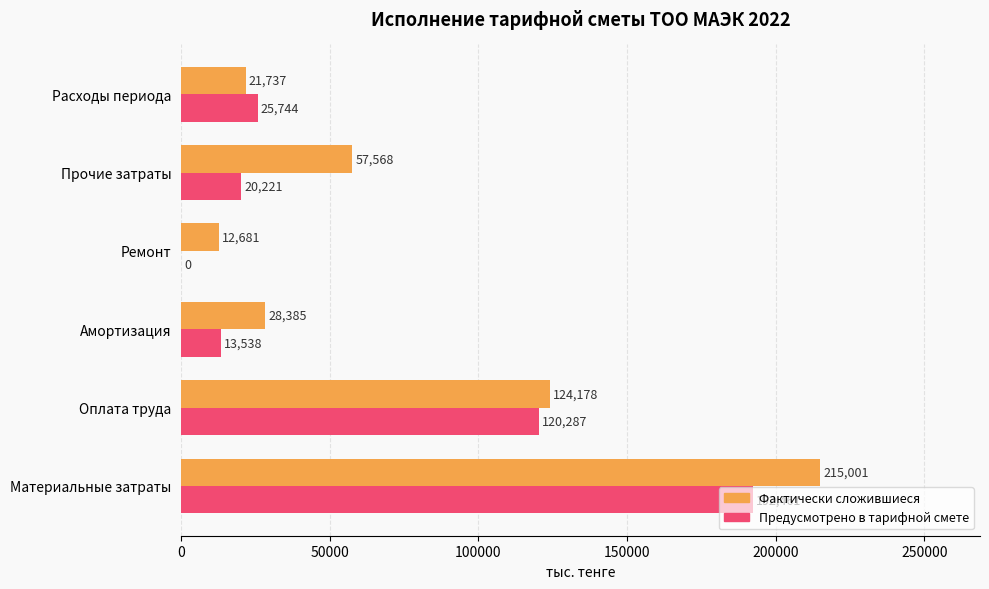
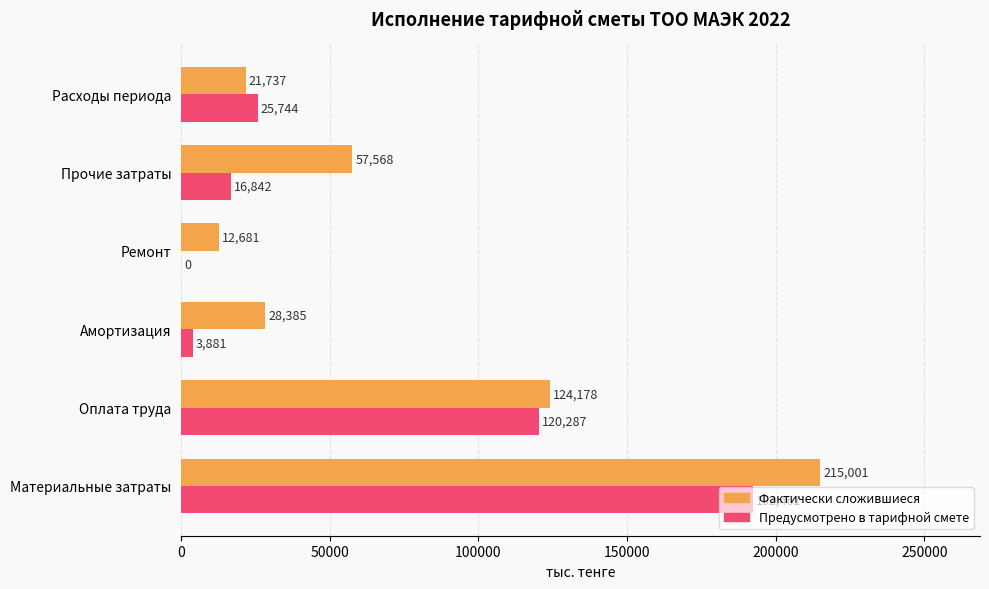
Предусмотрено в тарифной смете, Прочие затраты: 20,221 -> 16,842
Предусмотрено в тарифной смете, Амортизация: 13,538 -> 3,881
